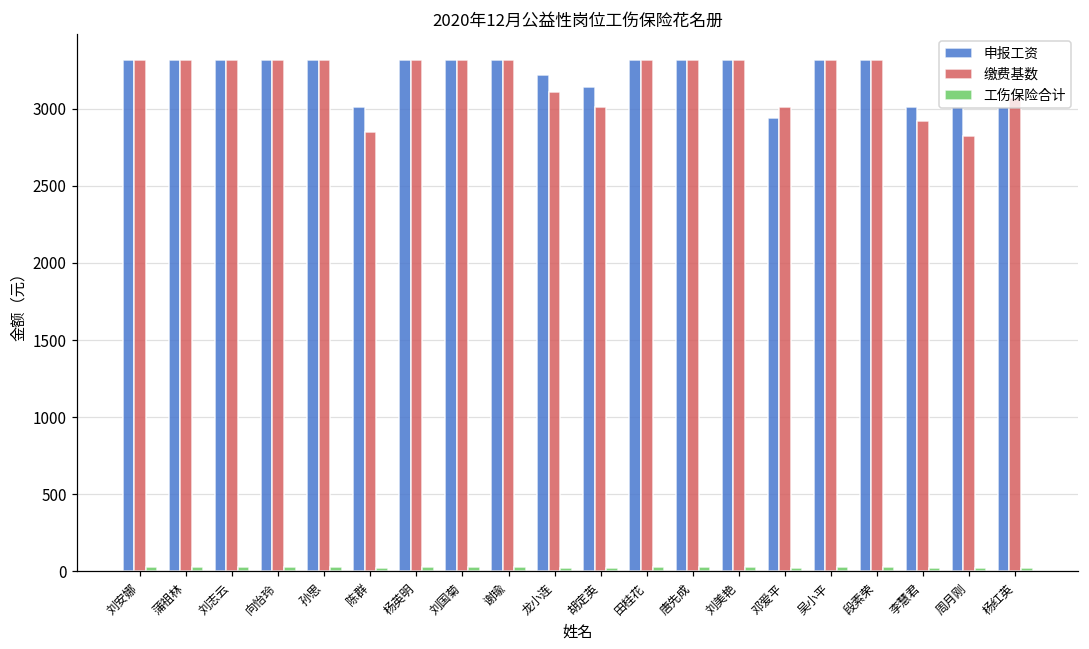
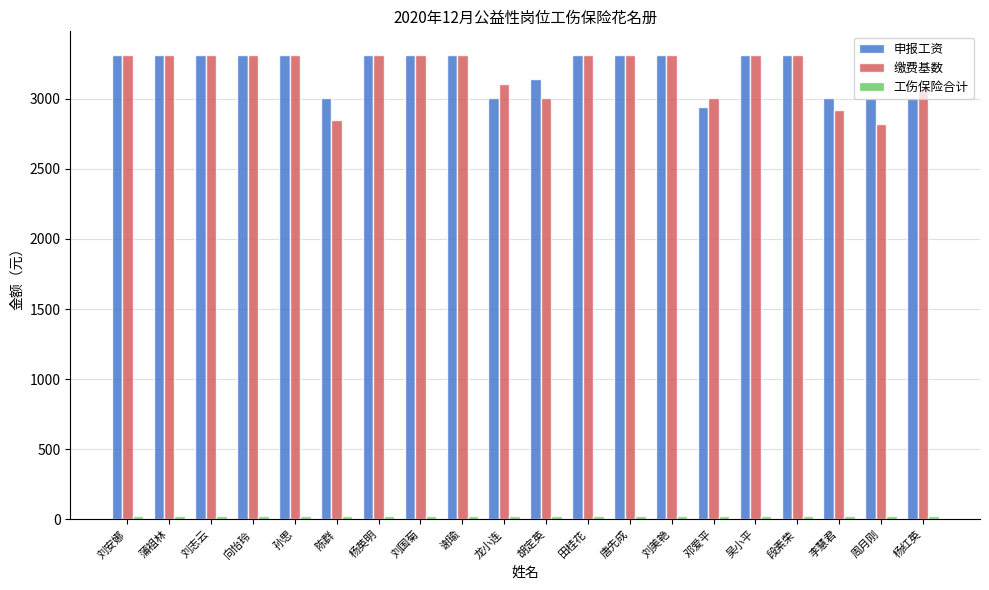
申报工资, 龙小连: 3220 -> 3010
